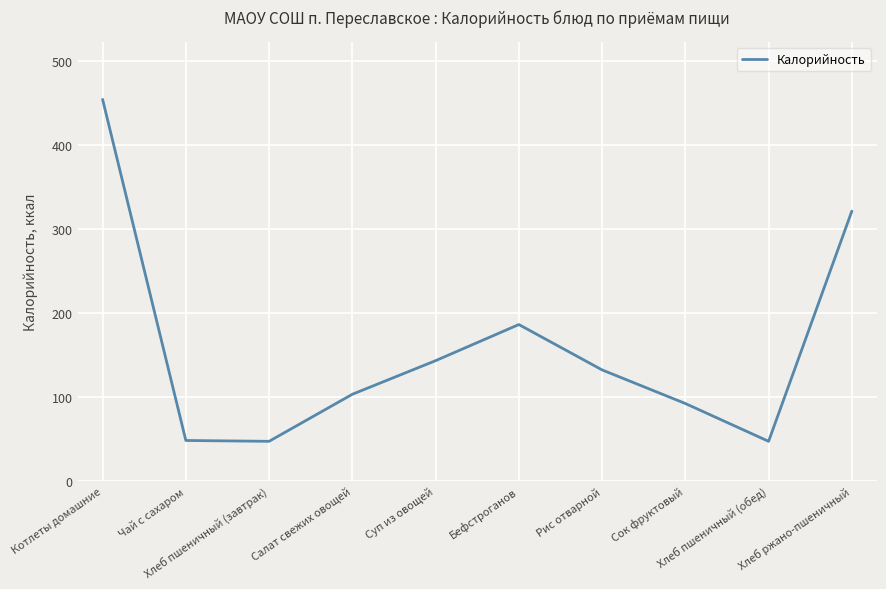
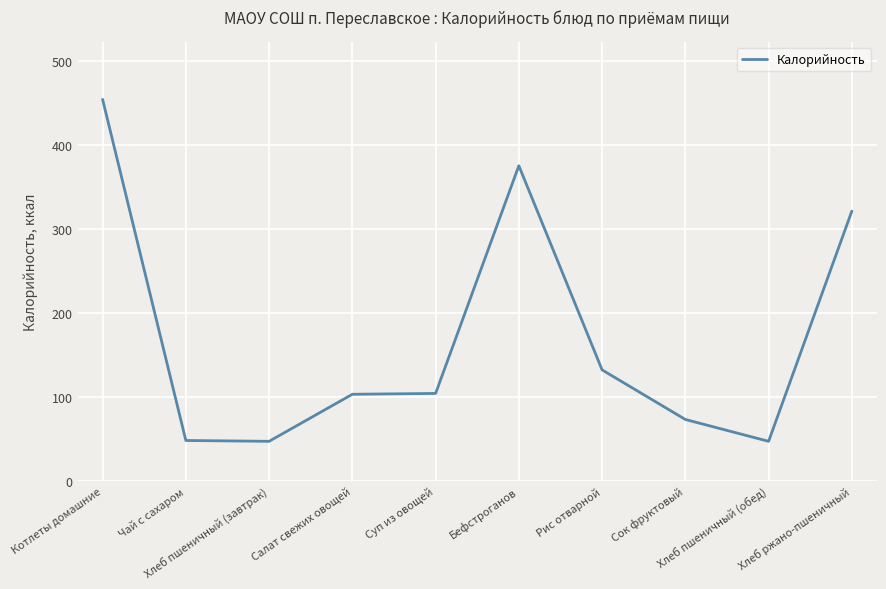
Суп из овощей: 140 -> 100
Бефстроганов: 190 -> 380
Сок фруктовый: 90 -> 70
